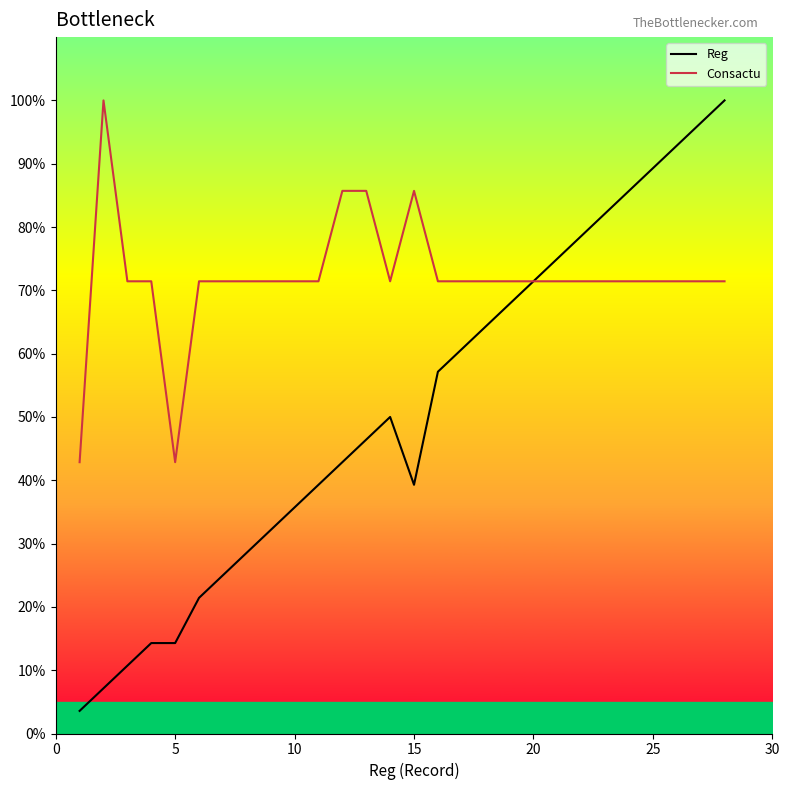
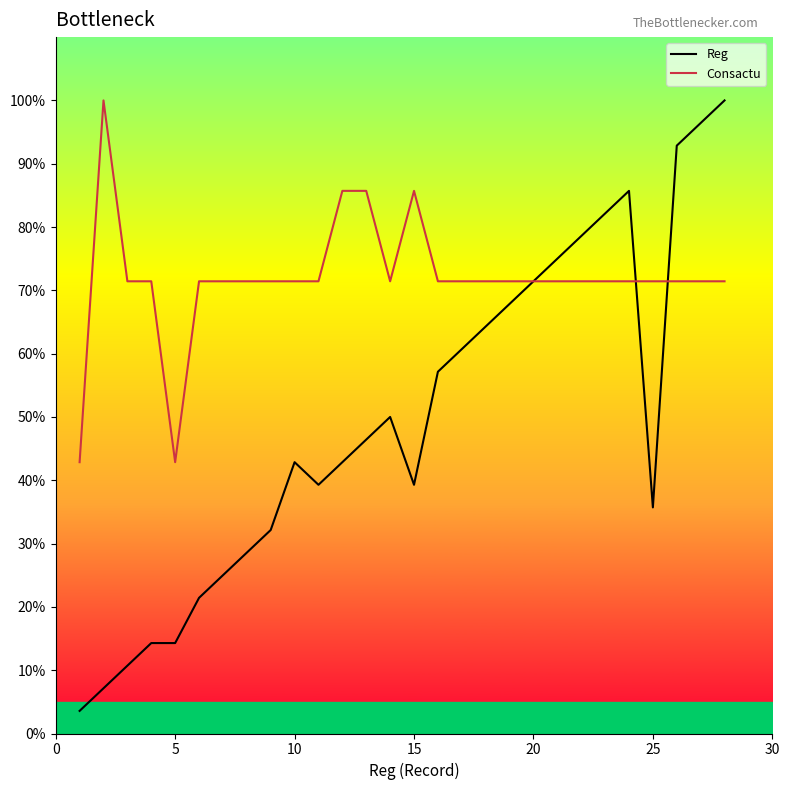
Reg, 10: 36% -> 43%
Reg, 25: 89% -> 36%
